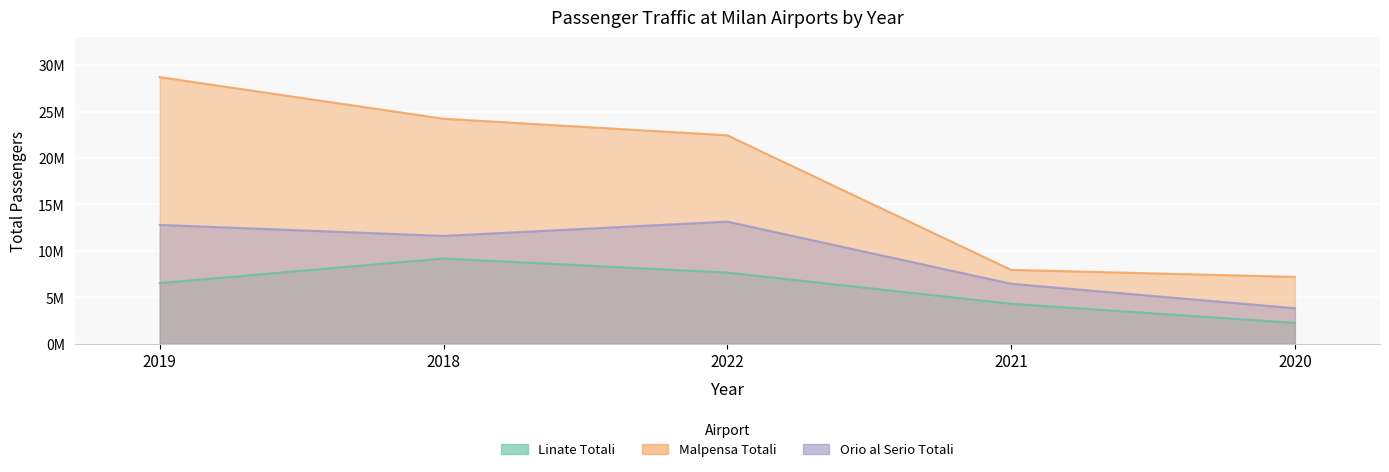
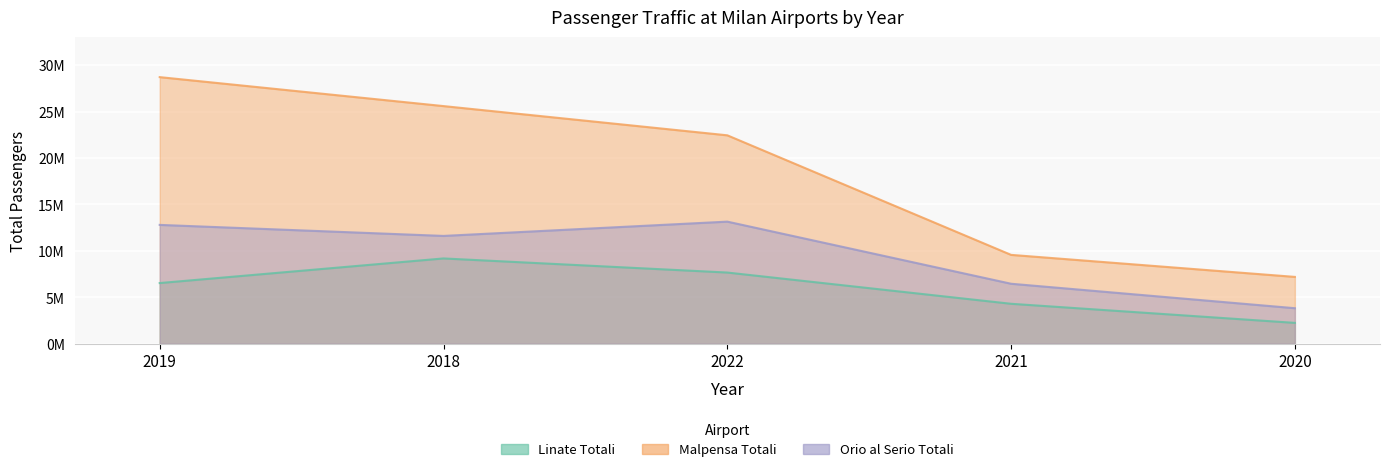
Malpensa Totali, 2018: 24000000 -> 26000000
Malpensa Totali, 2021: 8000000 -> 10000000
